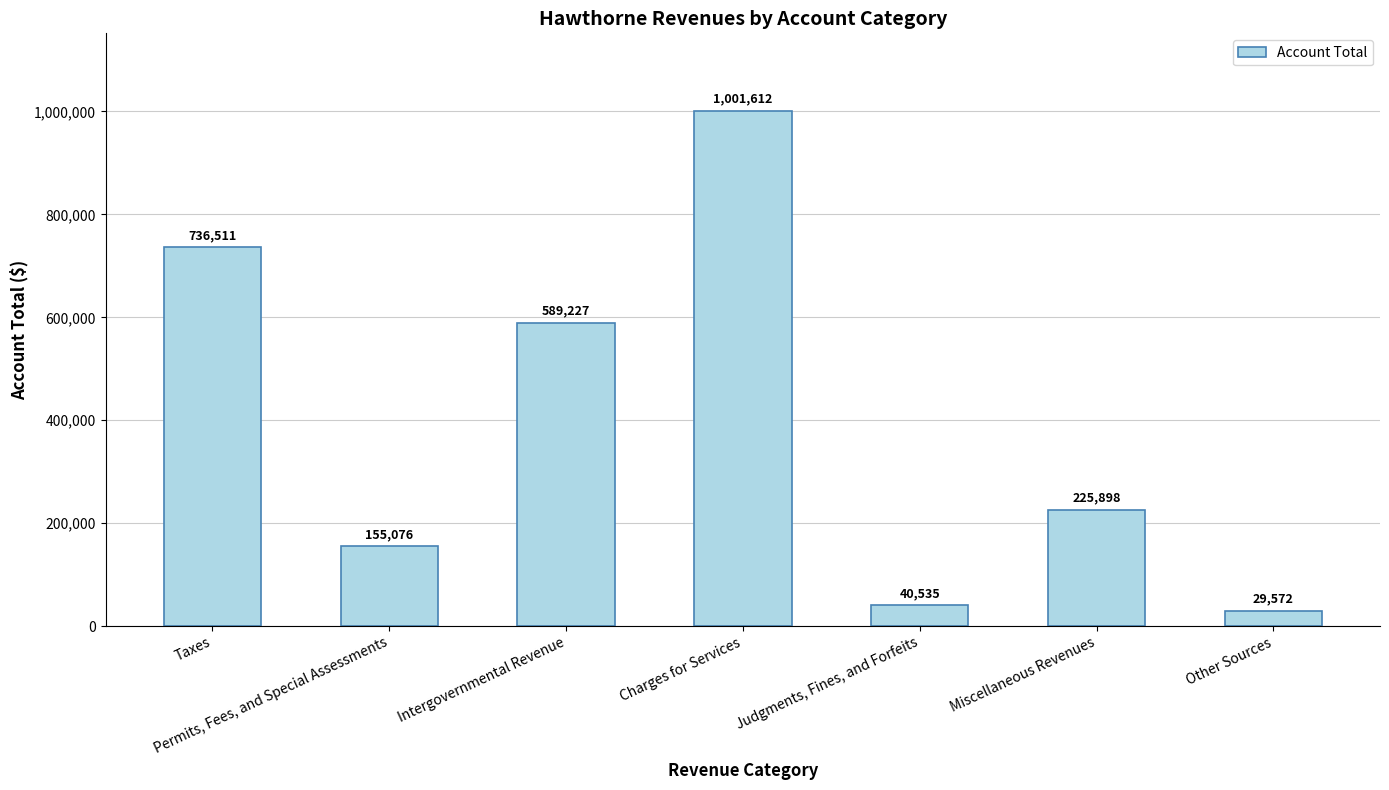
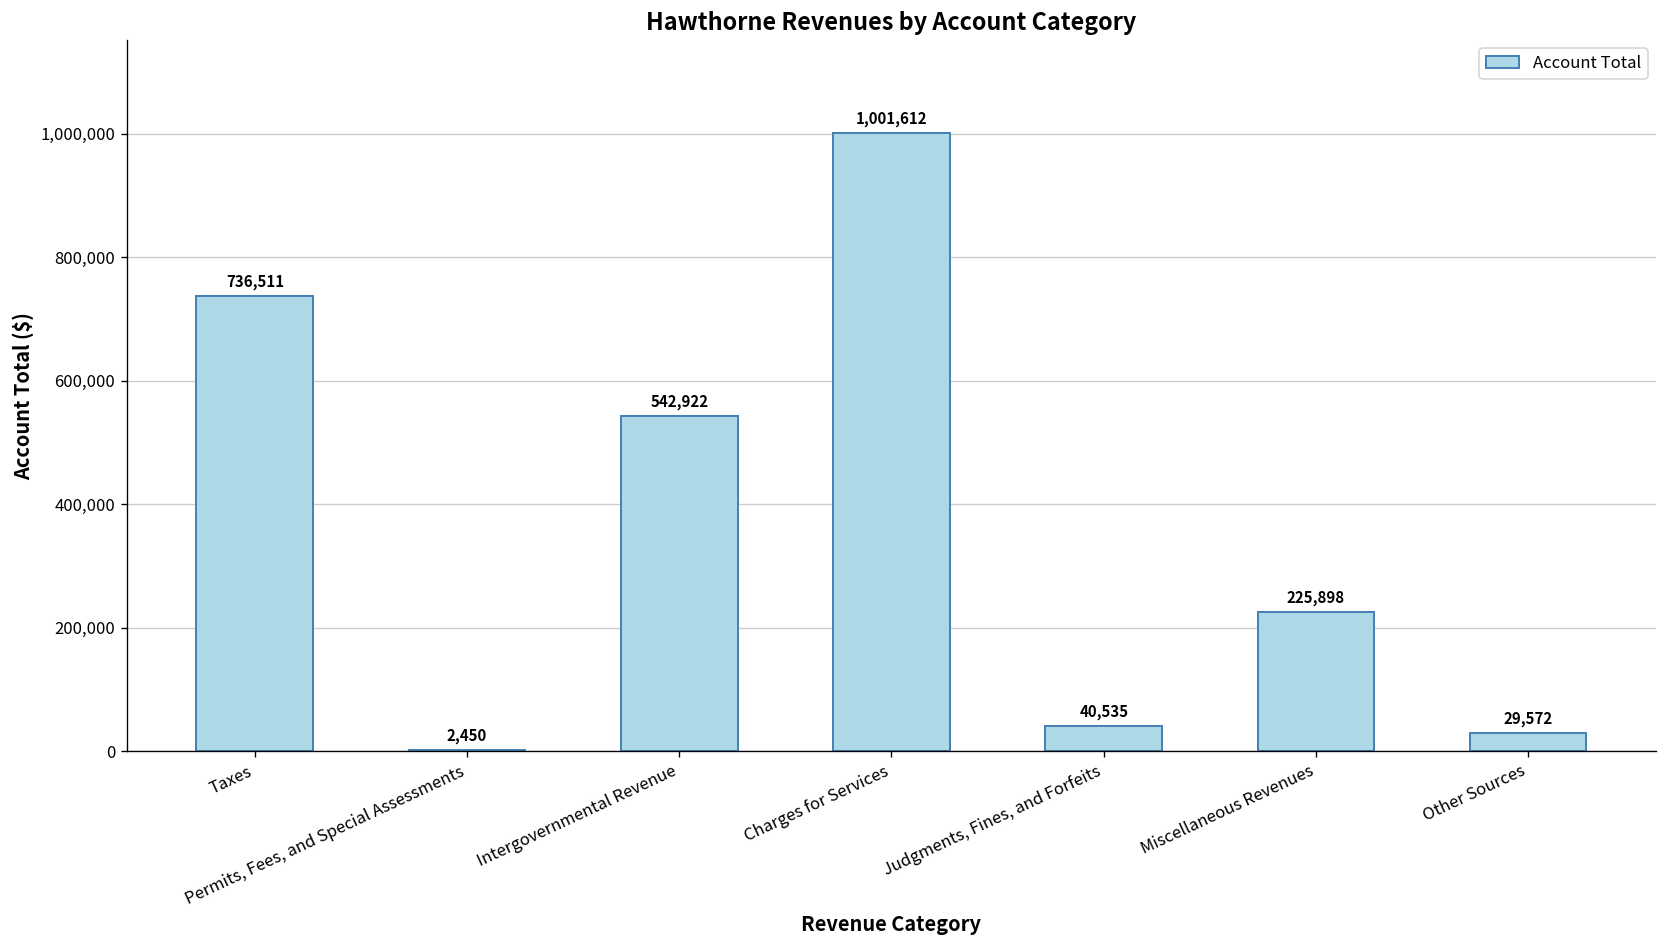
Permits, Fees, and Special Assessments: 155,076 -> 2,450
Intergovernmental Revenue: 589,227 -> 542,922
